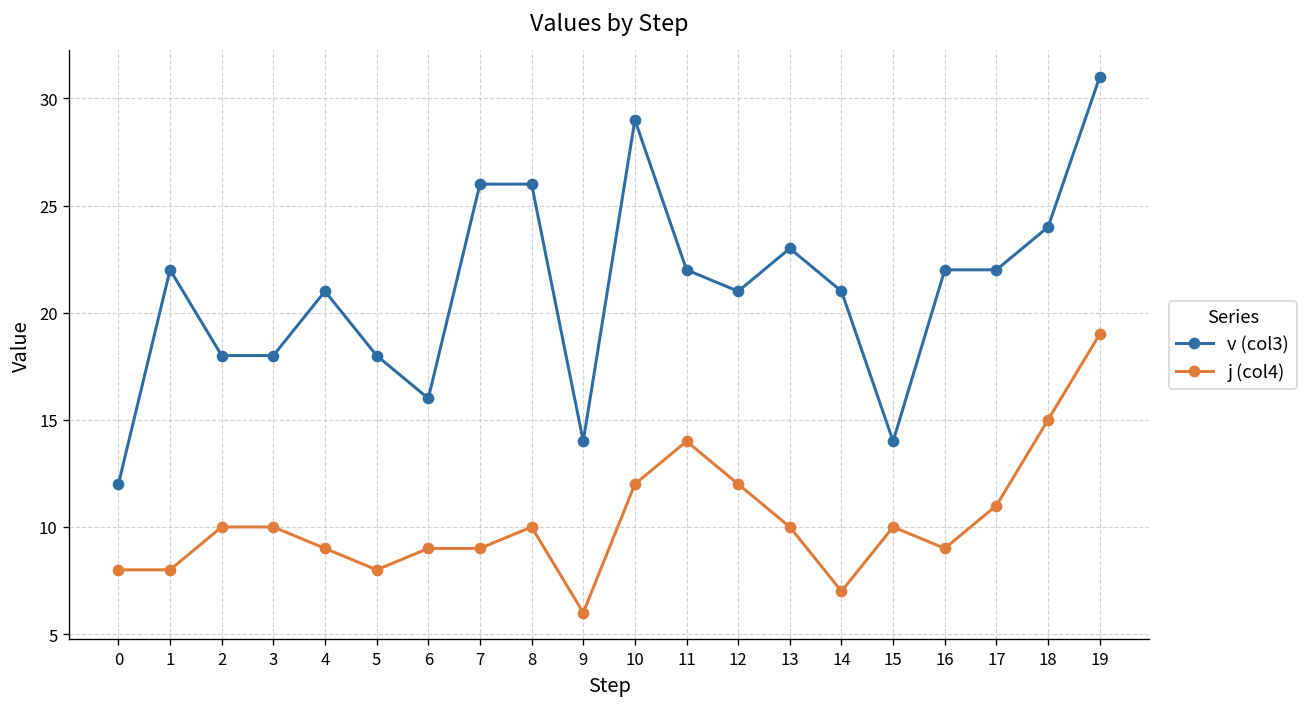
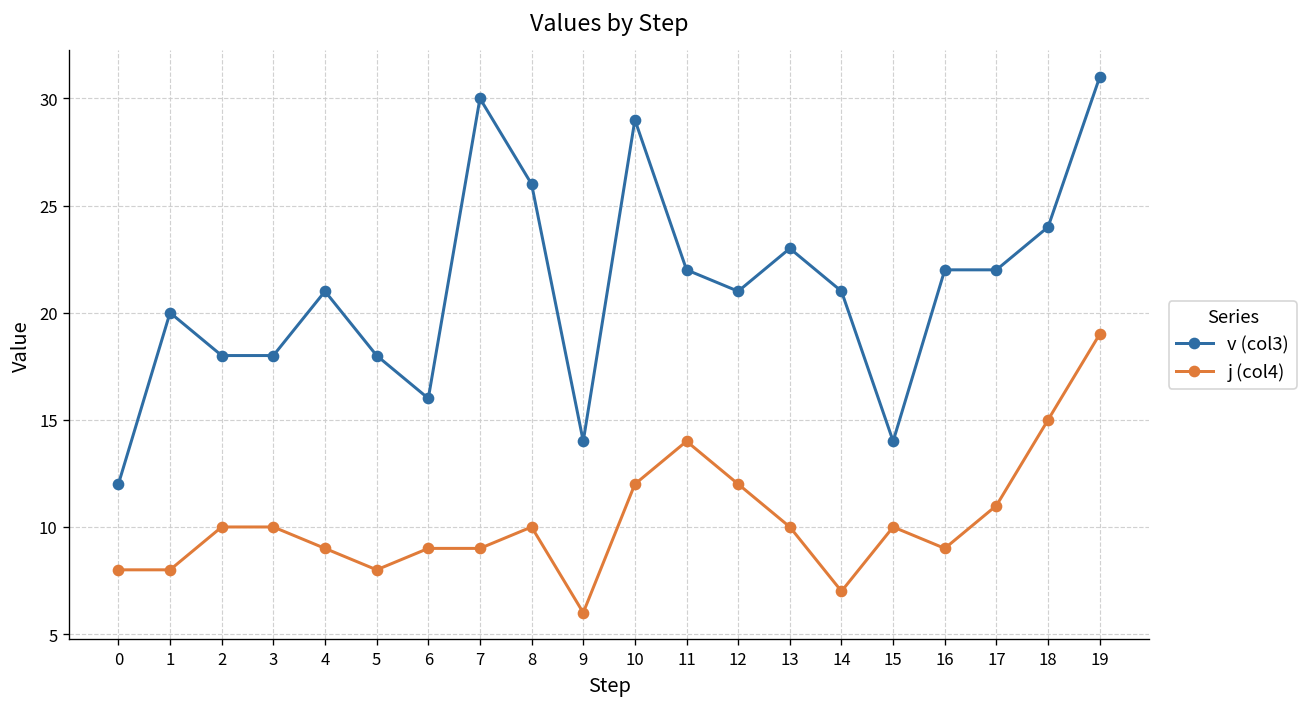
v (col3), 1: 22 -> 20
v (col3), 7: 26 -> 30
